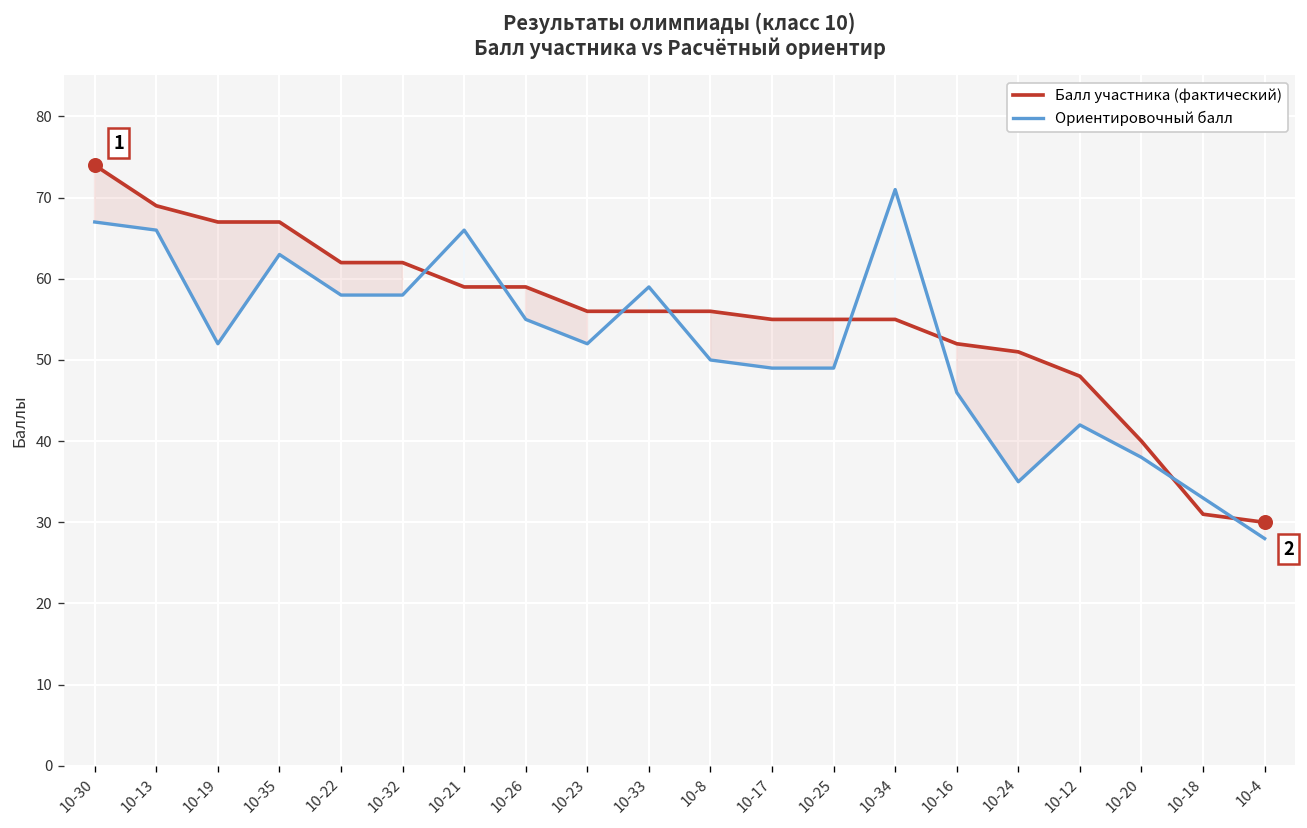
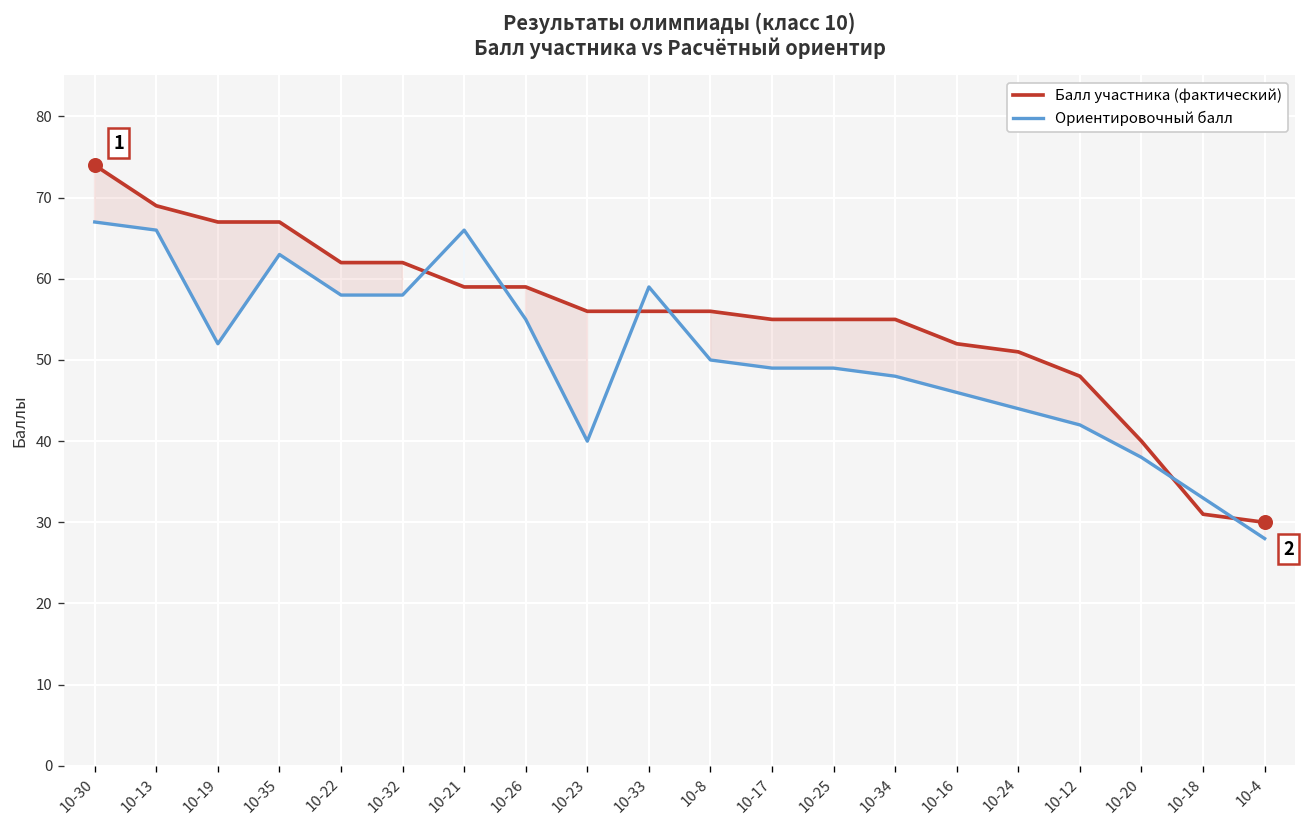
Ориентировочный балл, 10-23: 52 -> 40
Ориентировочный балл, 10-34: 71 -> 48
Ориентировочный балл, 10-24: 35 -> 44
